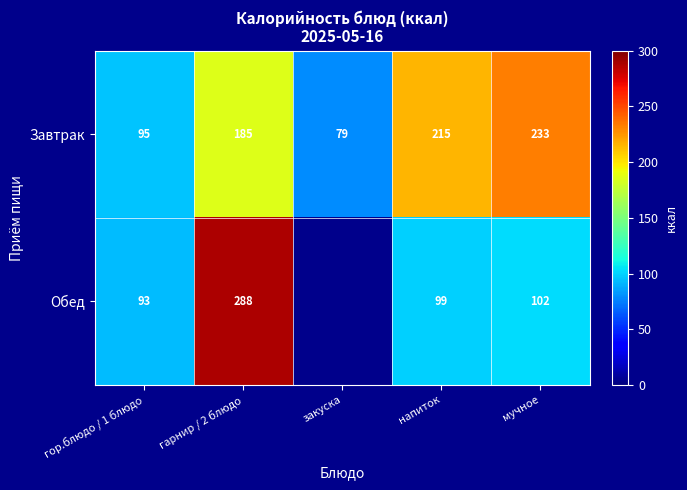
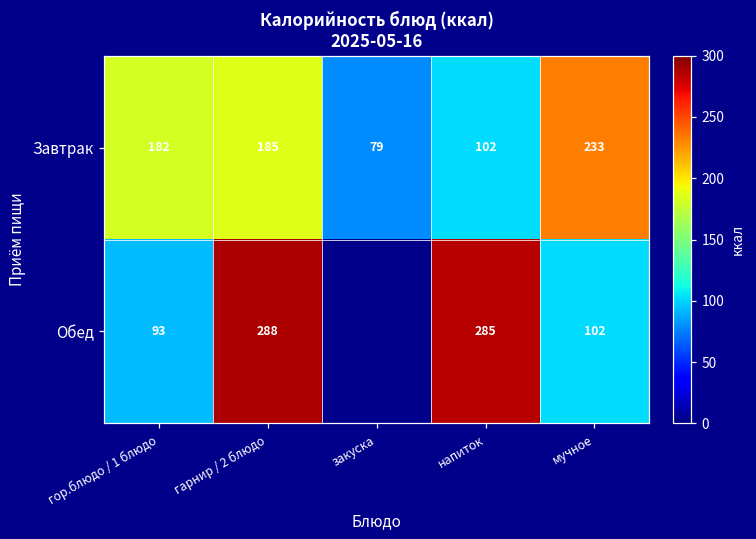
Завтрак, гор.блюдо / 1 блюдо: 95 -> 182
Завтрак, напиток: 215 -> 102
Обед, напиток: 99 -> 285
